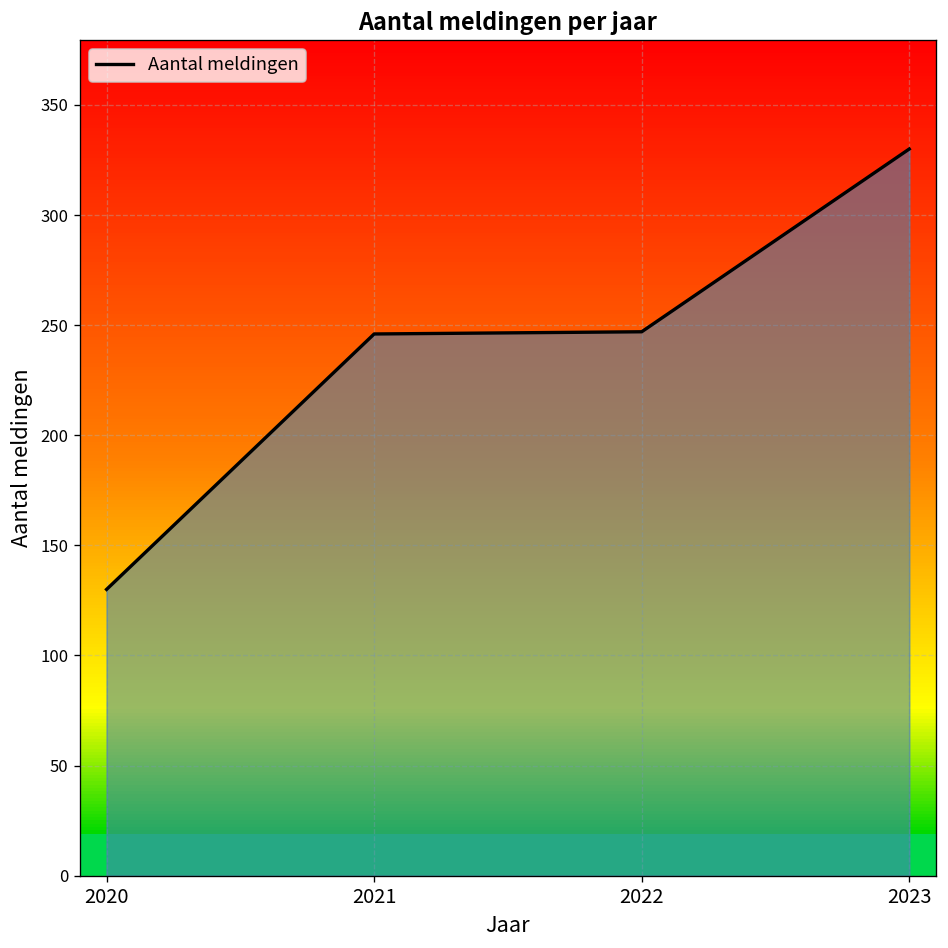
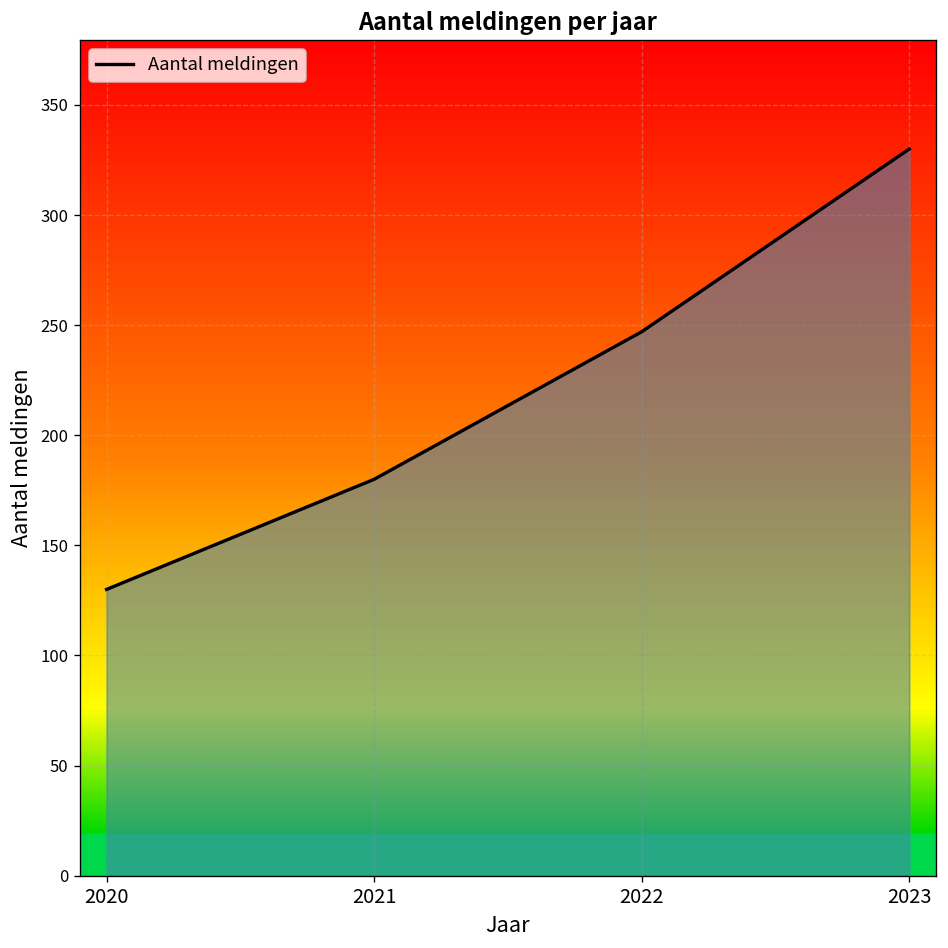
2021: 246 -> 180
